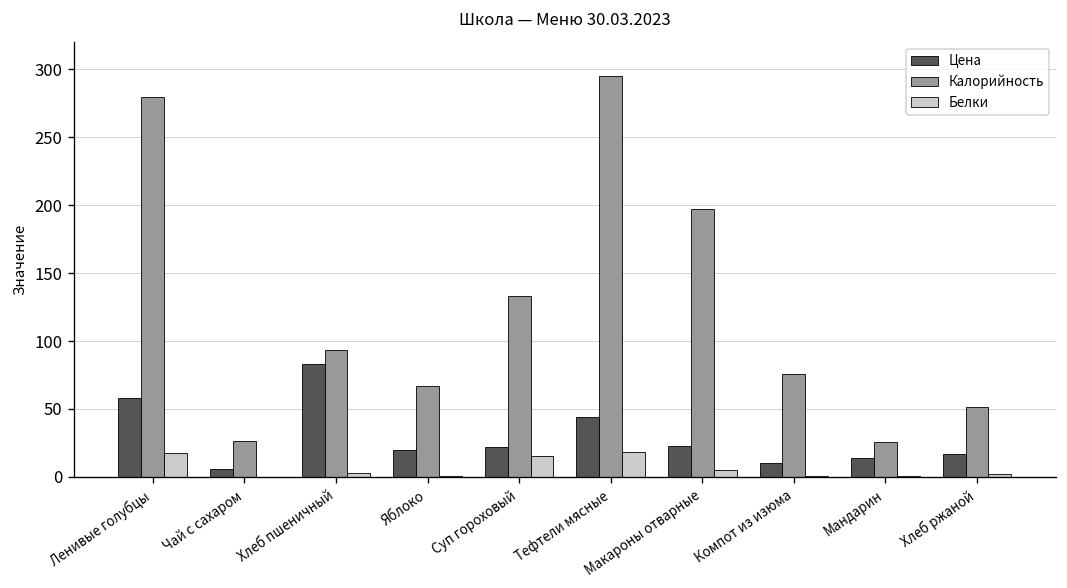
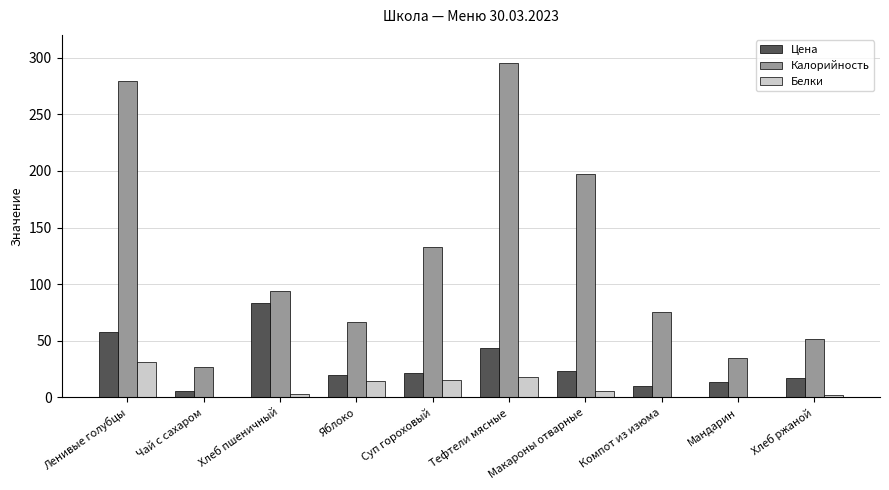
Белки, Ленивые голубцы: 18 -> 31
Белки, Яблоко: 1 -> 15
Калорийность, Мандарин: 26 -> 35
